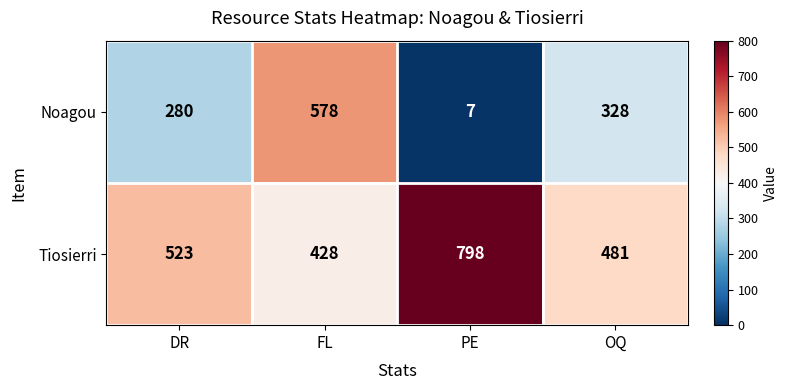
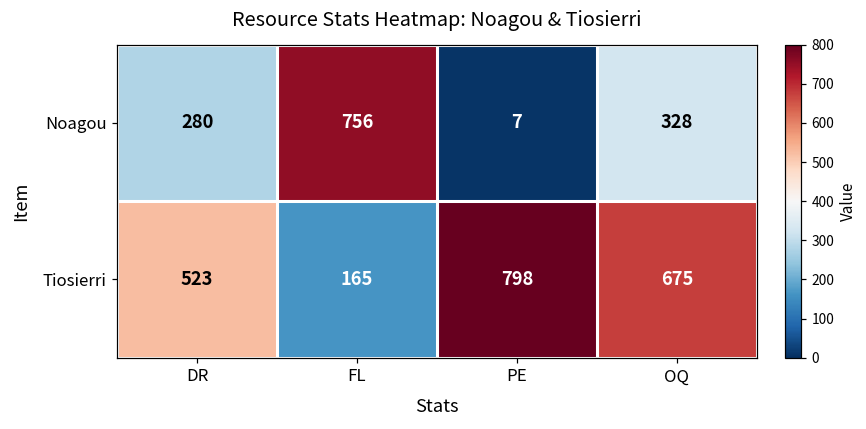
Noagou, FL: 578 -> 756
Tiosierri, FL: 428 -> 165
Tiosierri, OQ: 481 -> 675
